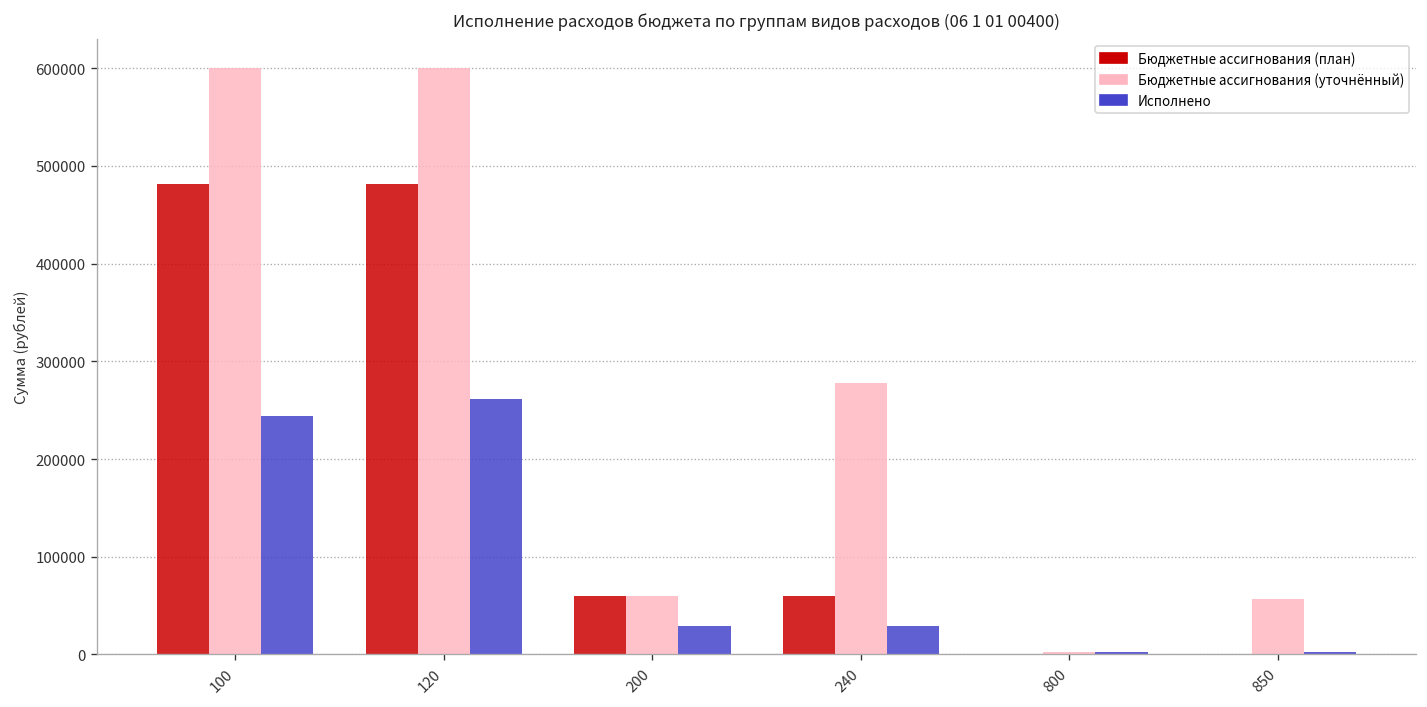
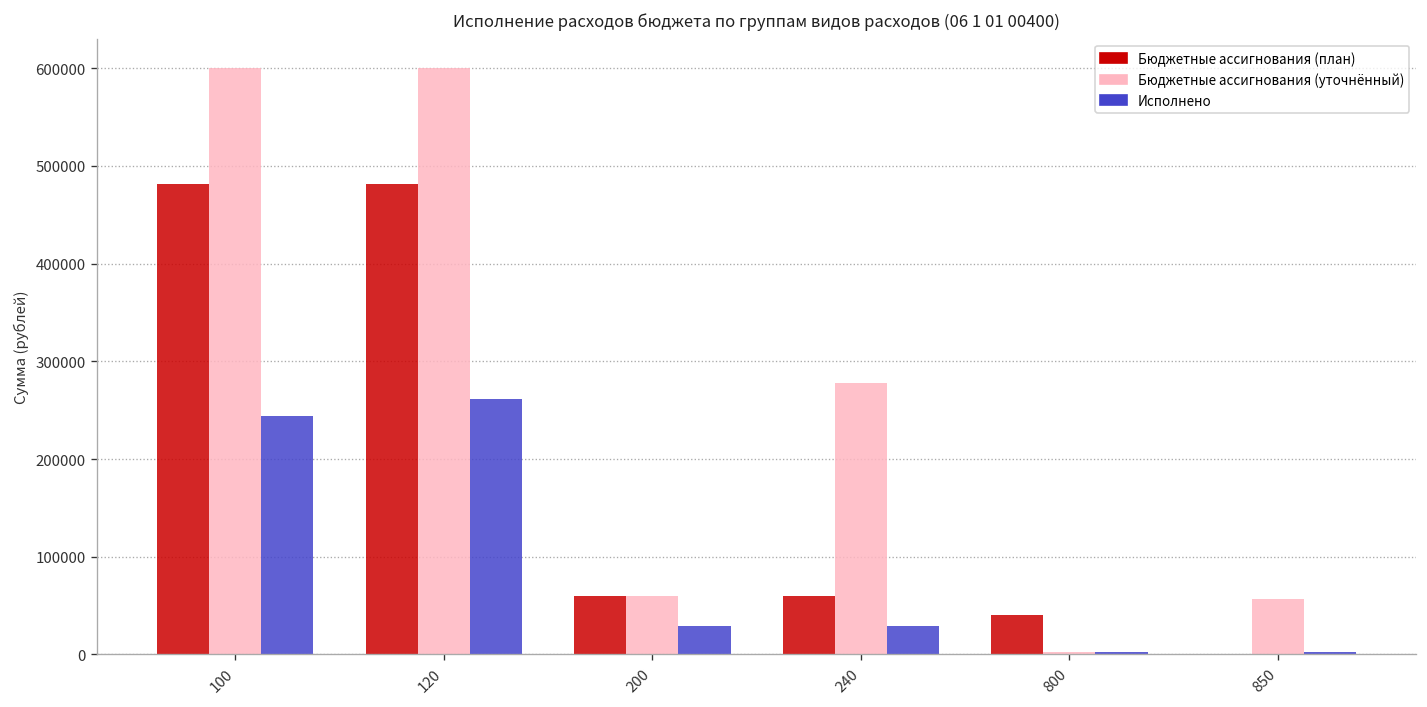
Бюджетные ассигнования (план), 800: 0 -> 40000
